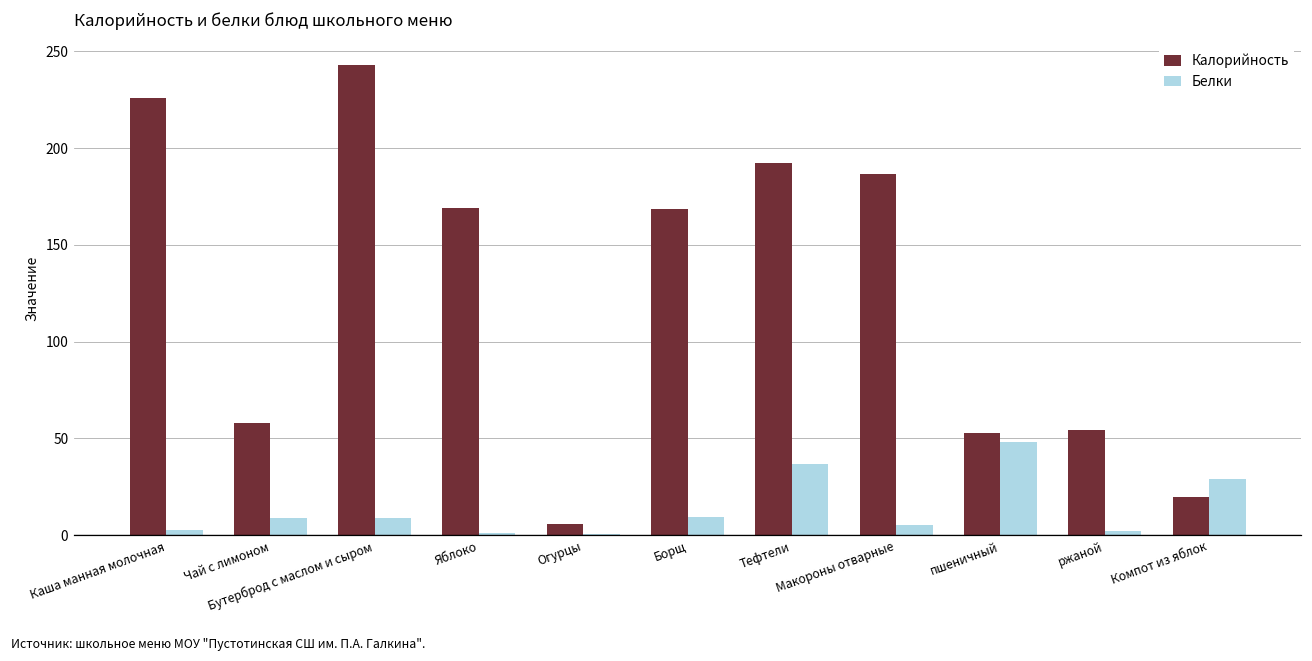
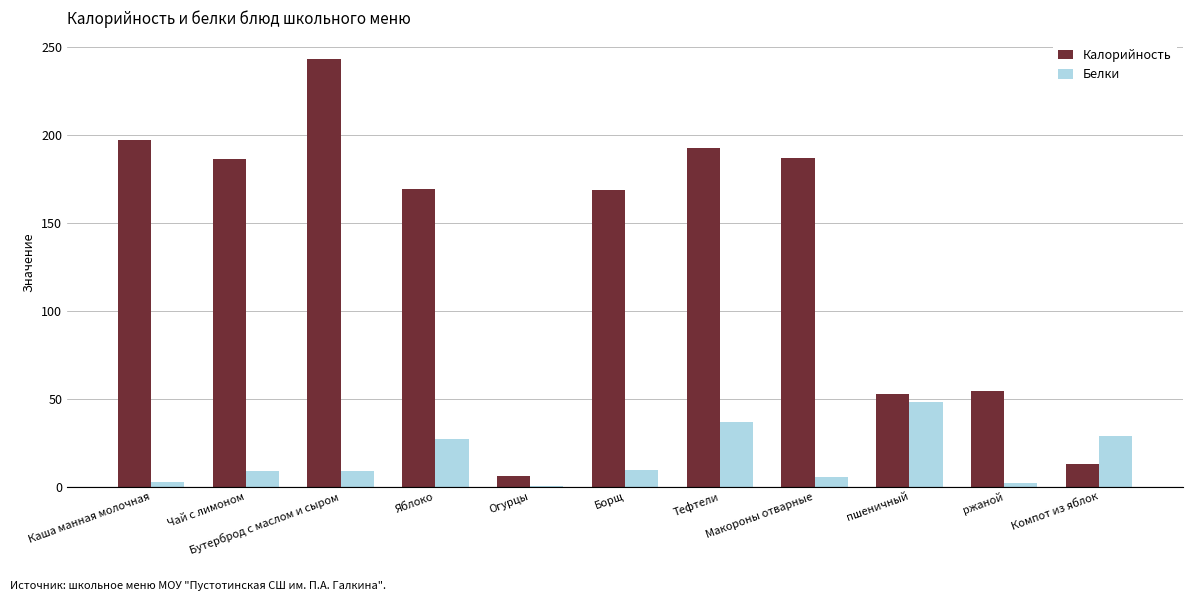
Калорийность, Каша манная молочная: 226 -> 197
Калорийность, Чай с лимоном: 58 -> 186
Белки, Яблоко: 1 -> 27
Калорийность, Компот из яблок: 20 -> 13
